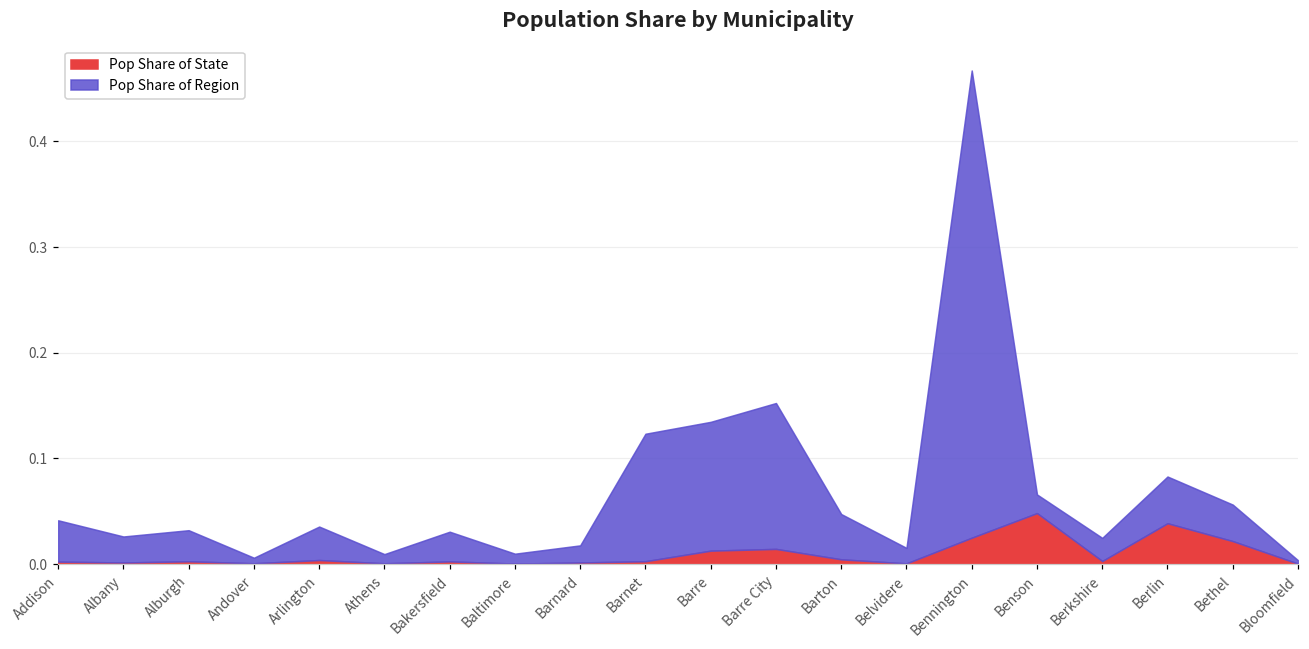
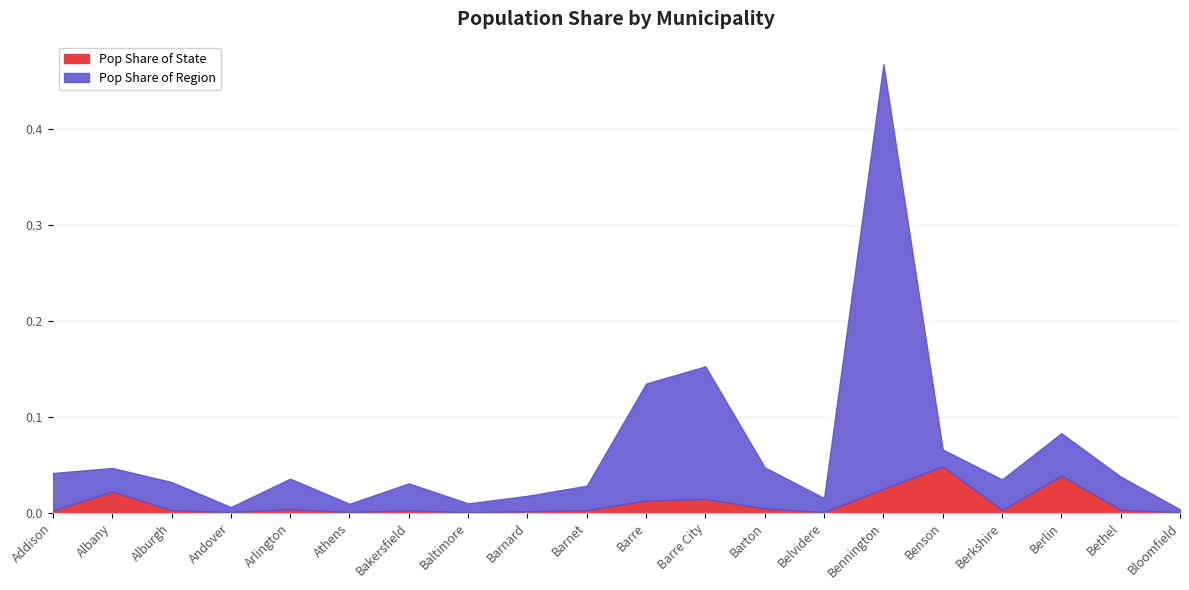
Pop Share of State, Albany: 0.00 -> 0.02
Pop Share of Region, Barnet: 0.12 -> 0.03
Pop Share of Region, Berkshire: 0.02 -> 0.03
Pop Share of State, Bethel: 0.02 -> 0.00
